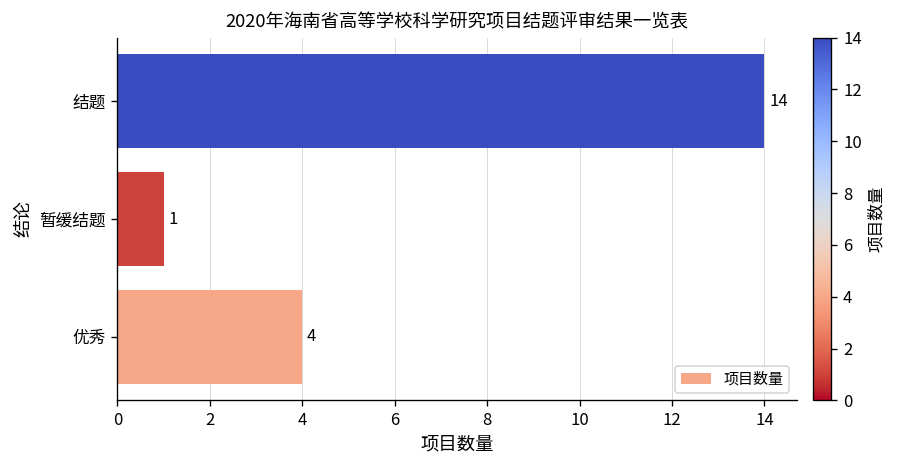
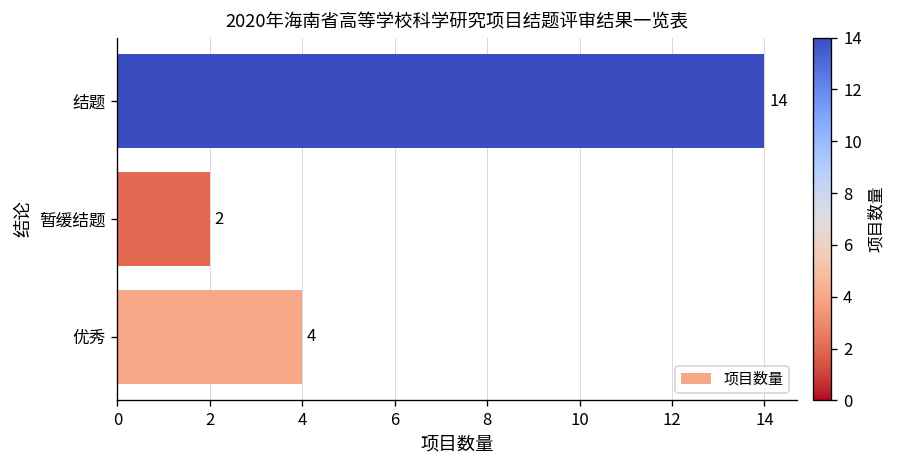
暂缓结题: 1 -> 2
